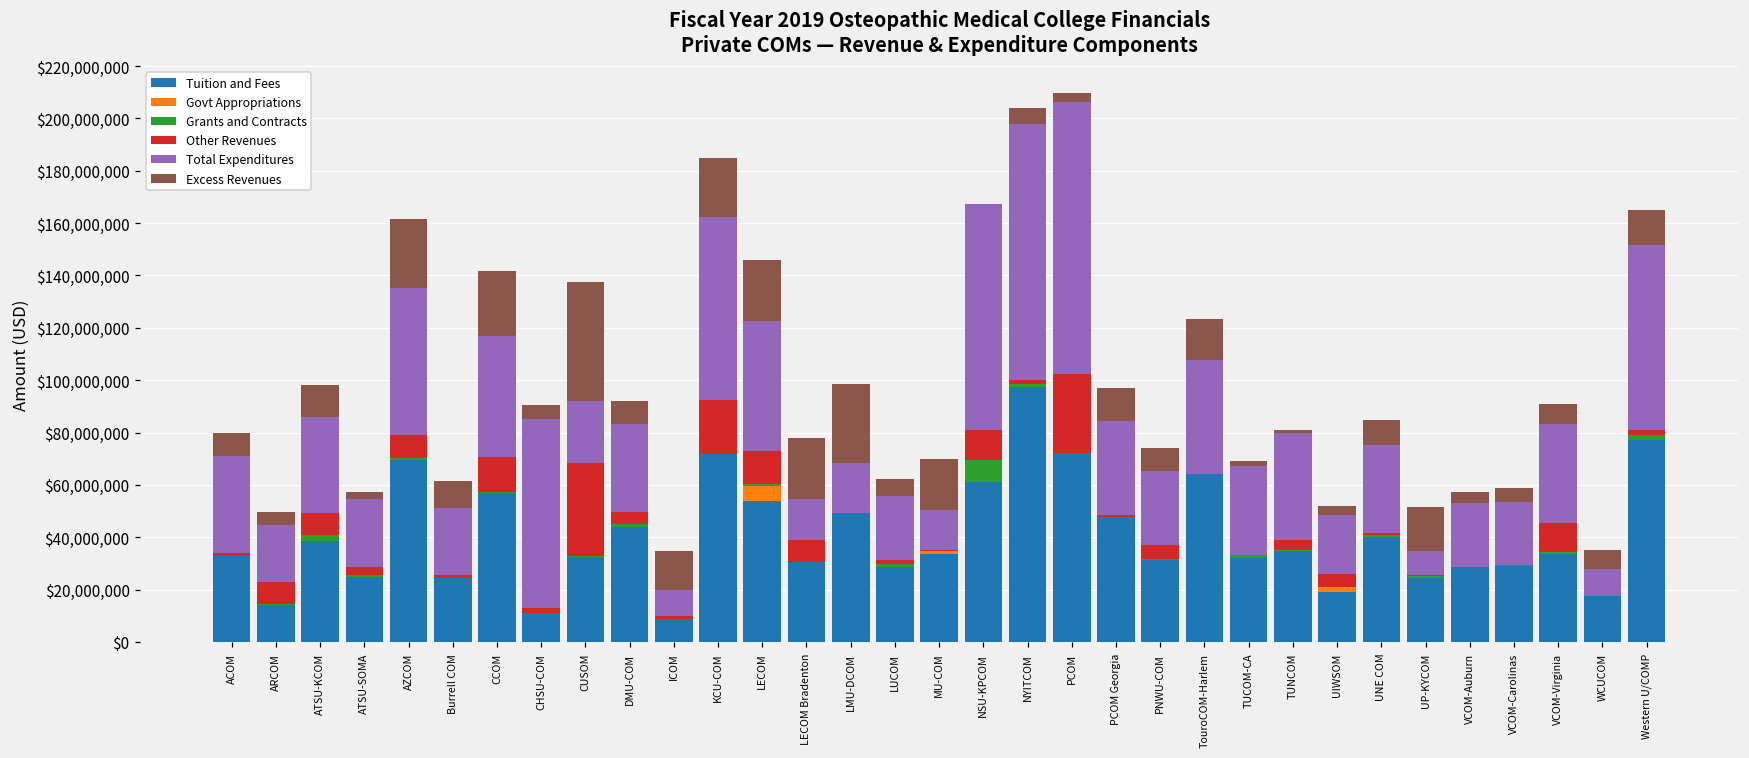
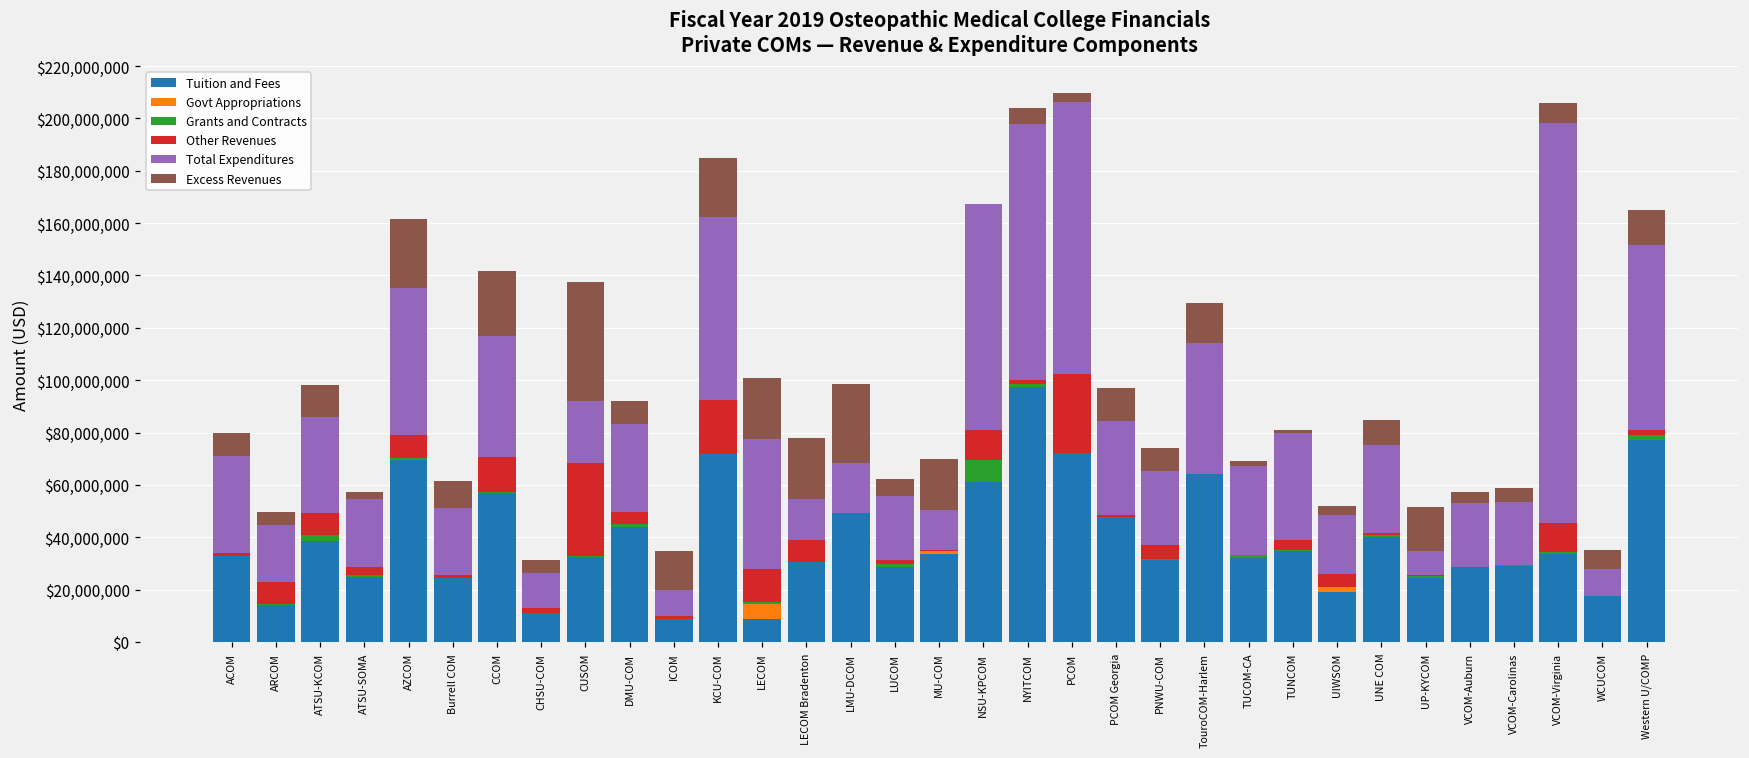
Total Expenditures, CHSU-COM: $77,000,000 -> $18,000,000
Tuition and Fees, LECOM: $54,000,000 -> $9,000,000
Total Expenditures, TouroCOM-Harlem: $44,000,000 -> $50,000,000
Total Expenditures, VCOM-Virginia: $38,000,000 -> $153,000,000
